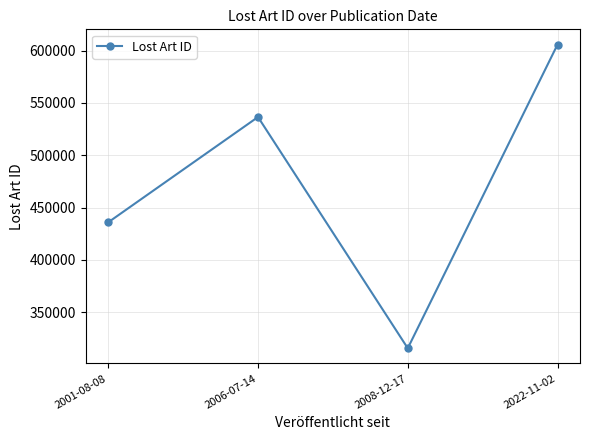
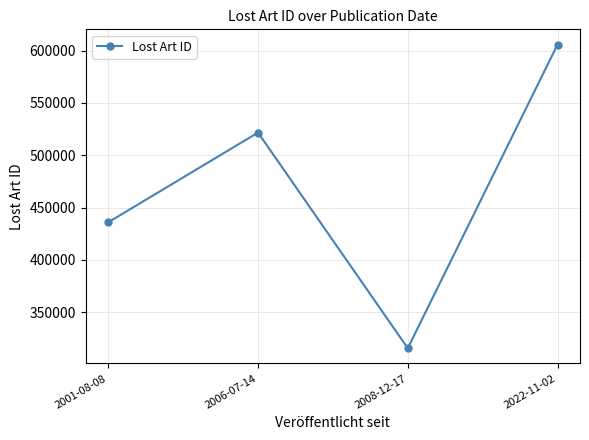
2006-07-14: 537000 -> 522000
